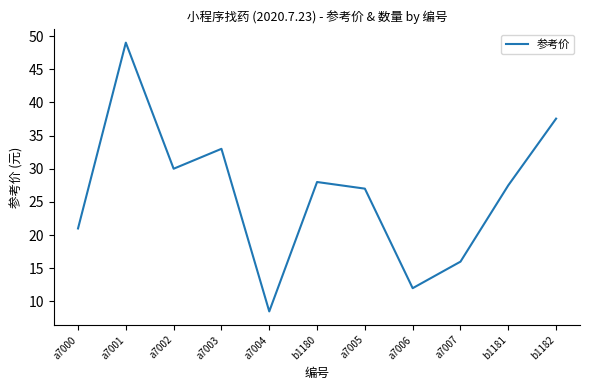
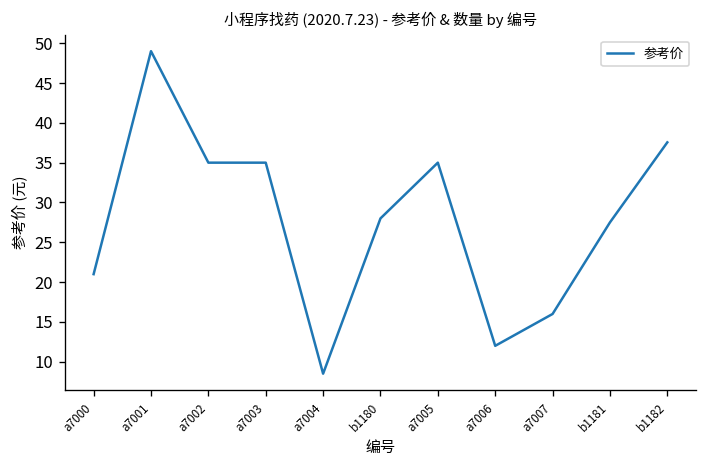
a7002: 30 -> 35
a7003: 33 -> 35
a7005: 27 -> 35
